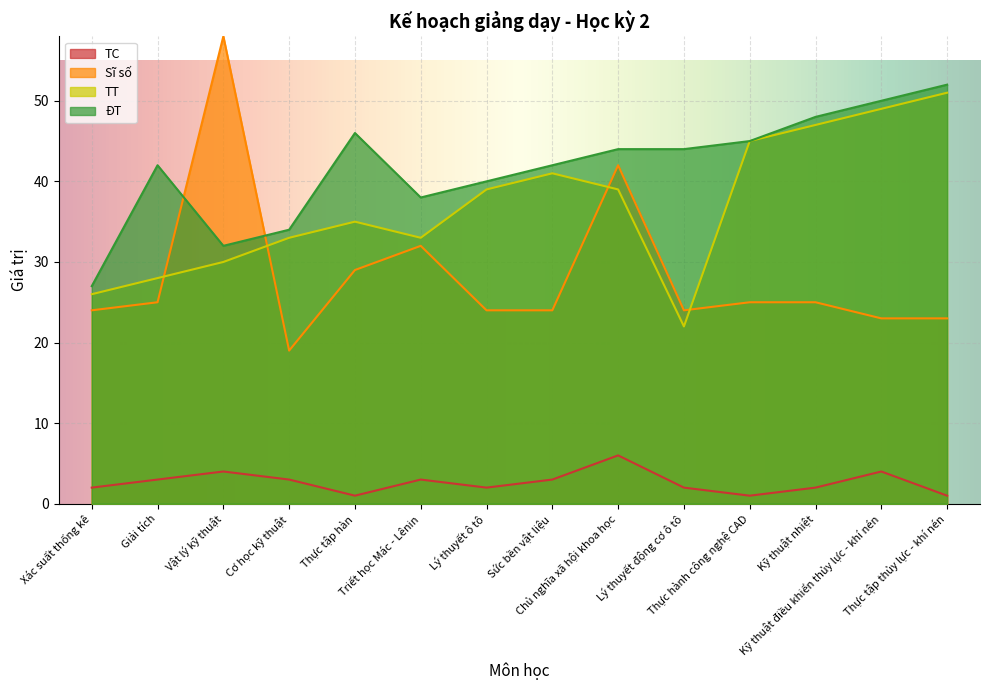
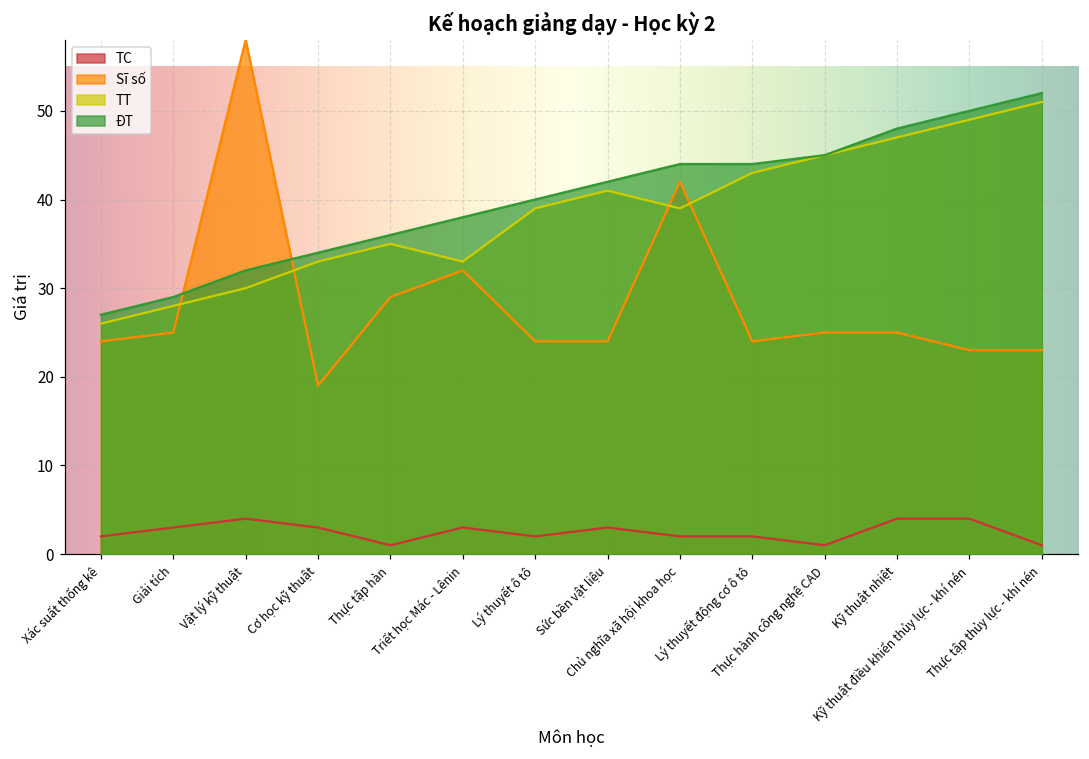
ĐT, Giải tích: 42 -> 29
ĐT, Thực tập hàn: 46 -> 36
TC, Chủ nghĩa xã hội khoa học: 6 -> 2
TT, Lý thuyết động cơ ô tô: 22 -> 43
TC, Kỹ thuật nhiệt: 2 -> 4
